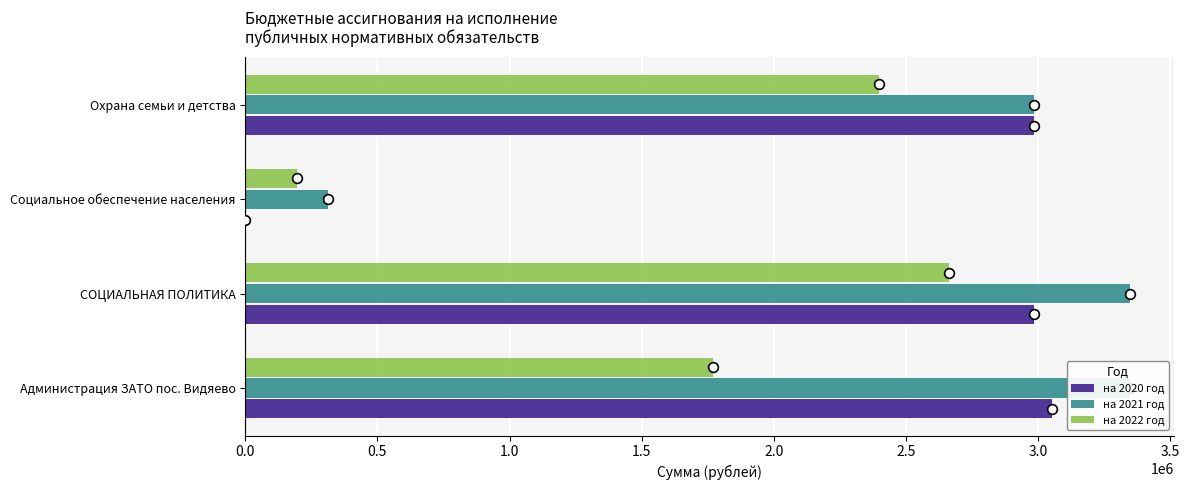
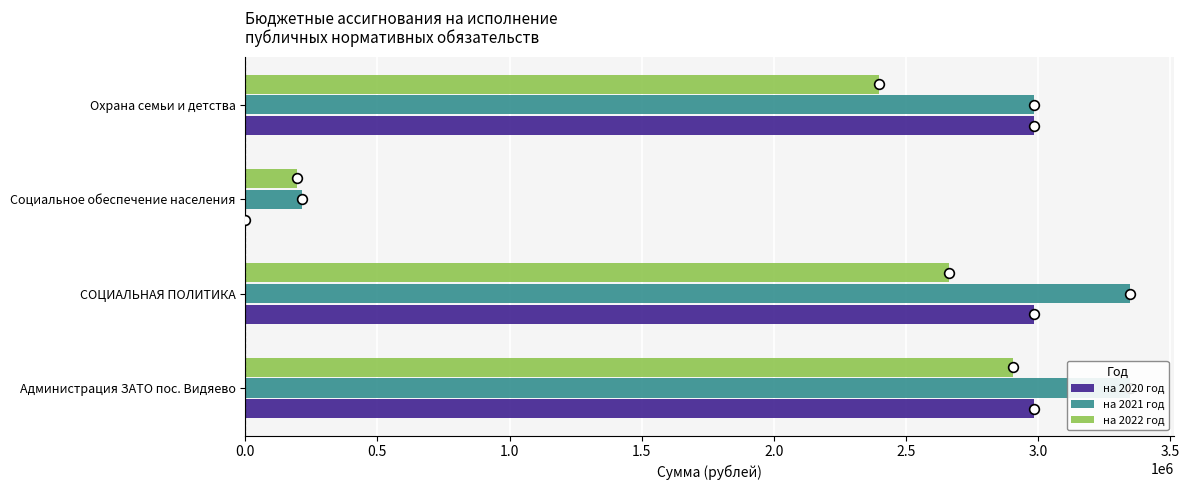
на 2021 год, Социальное обеспечение населения: 320000 -> 210000
на 2022 год, Администрация ЗАТО пос. Видяево: 1770000 -> 2910000
на 2020 год, Администрация ЗАТО пос. Видяево: 3050000 -> 2980000
